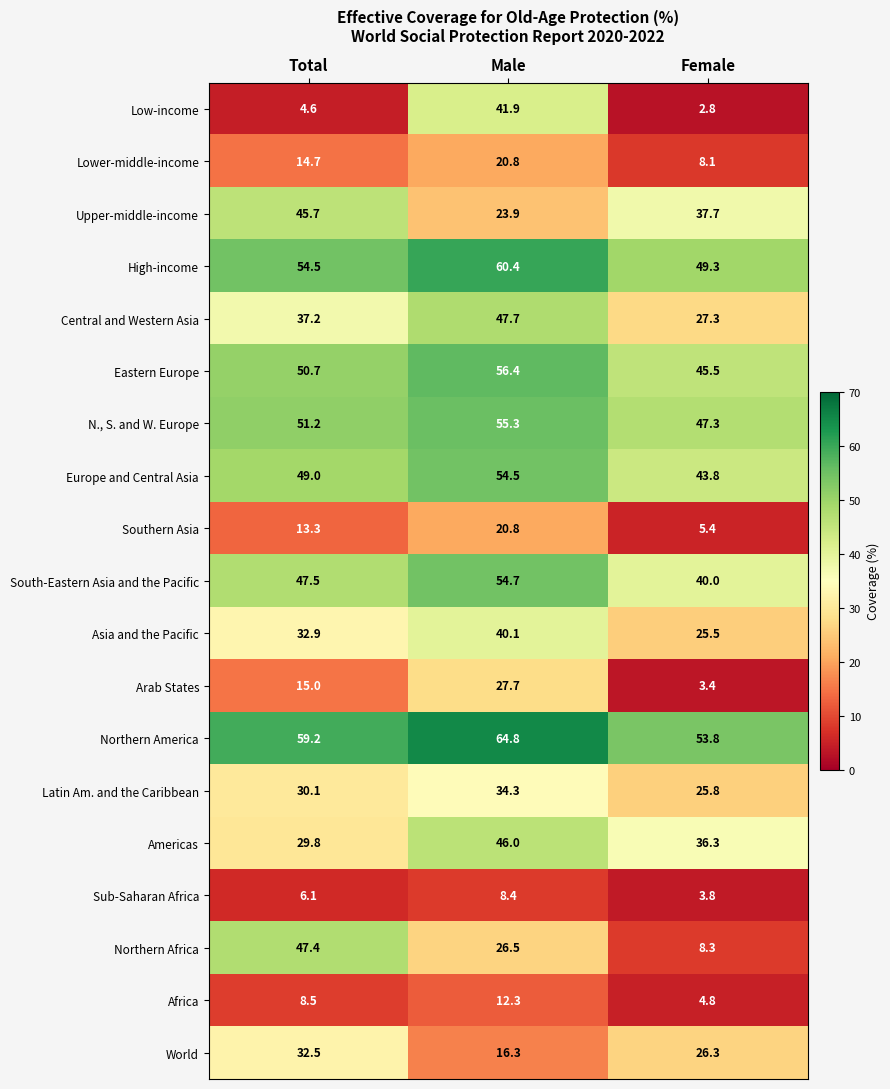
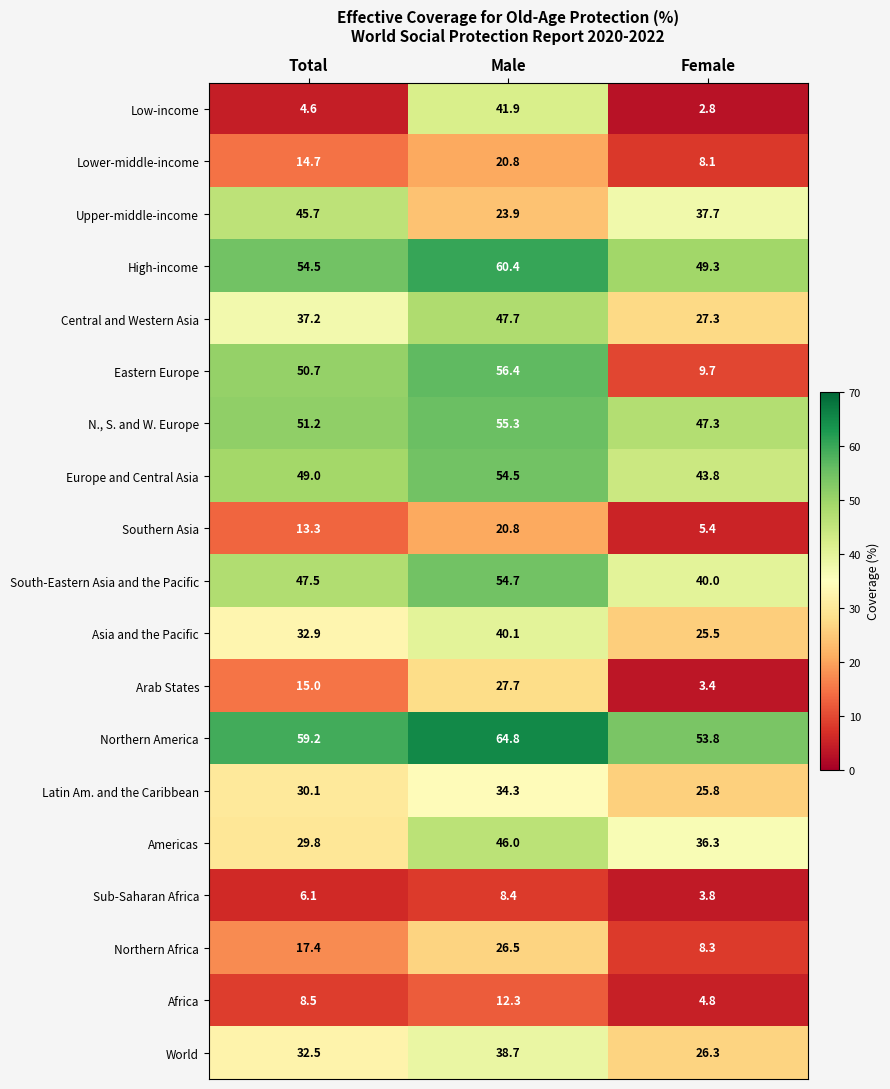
Eastern Europe, Female: 45.5 -> 9.7
Northern Africa, Total: 47.4 -> 17.4
World, Male: 16.3 -> 38.7
